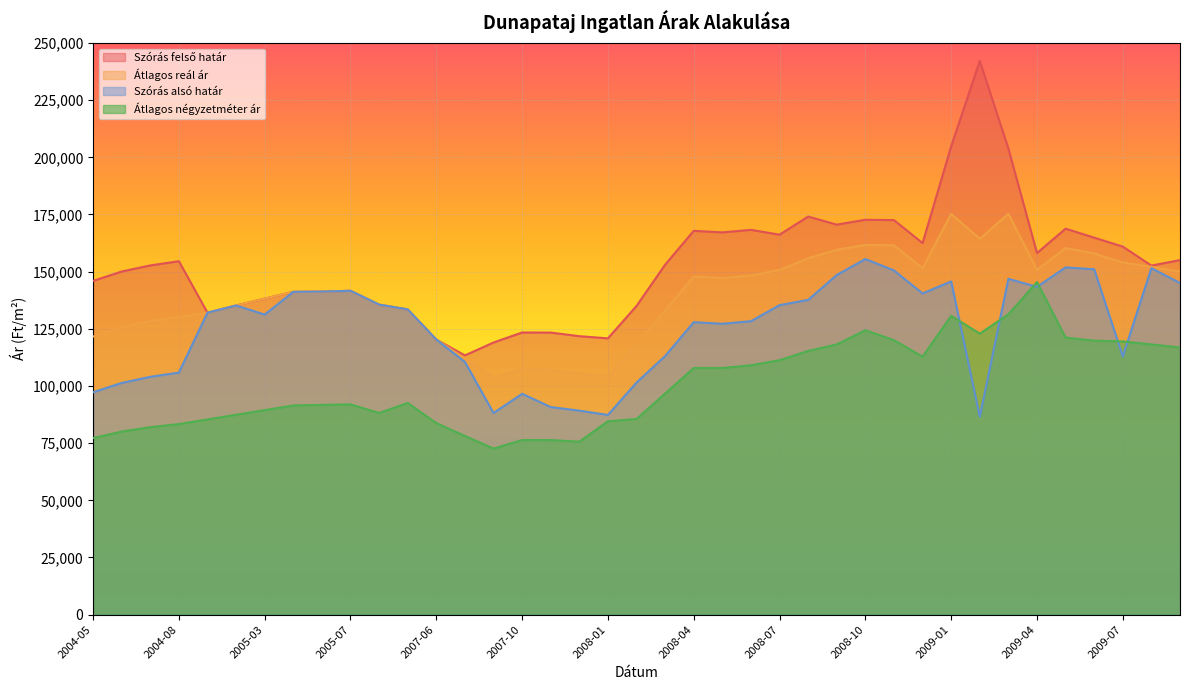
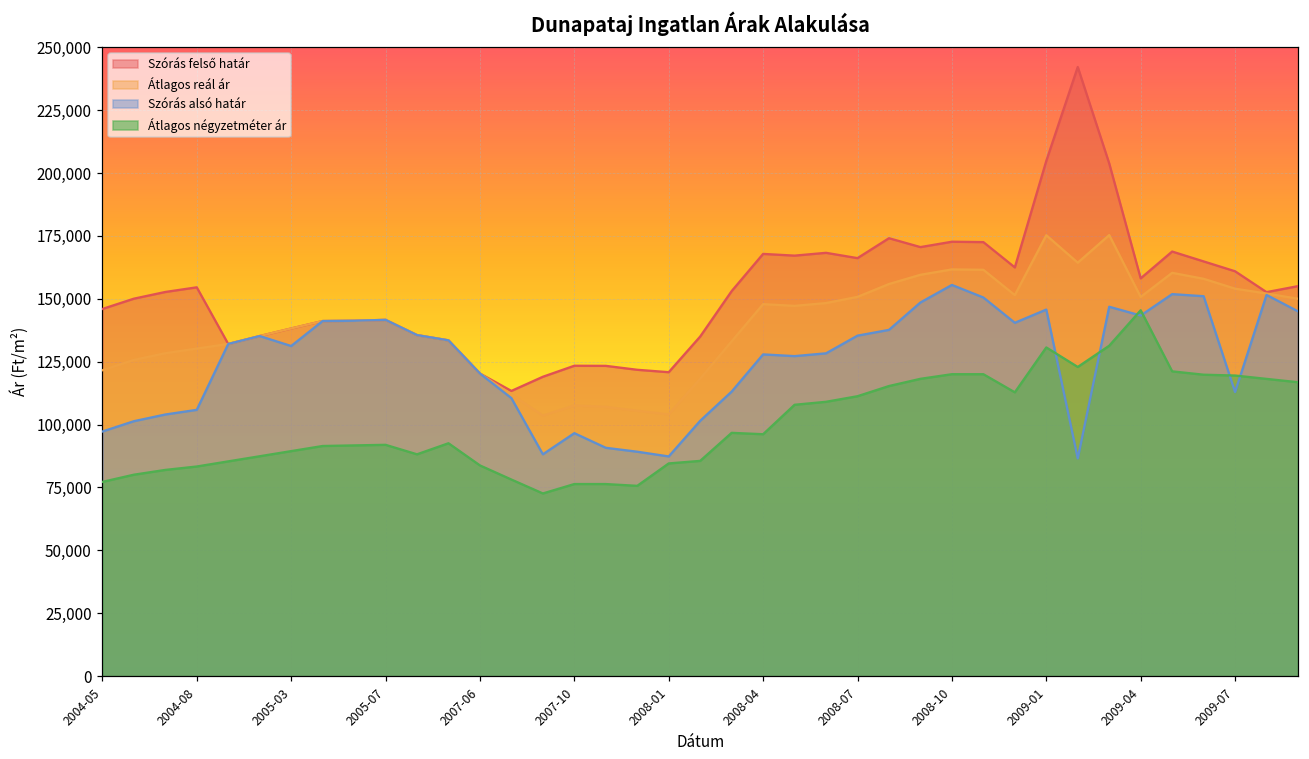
Átlagos négyzetméter ár, 2008-04: 108,000 -> 96,000
Átlagos négyzetméter ár, 2008-10: 124,000 -> 120,000
